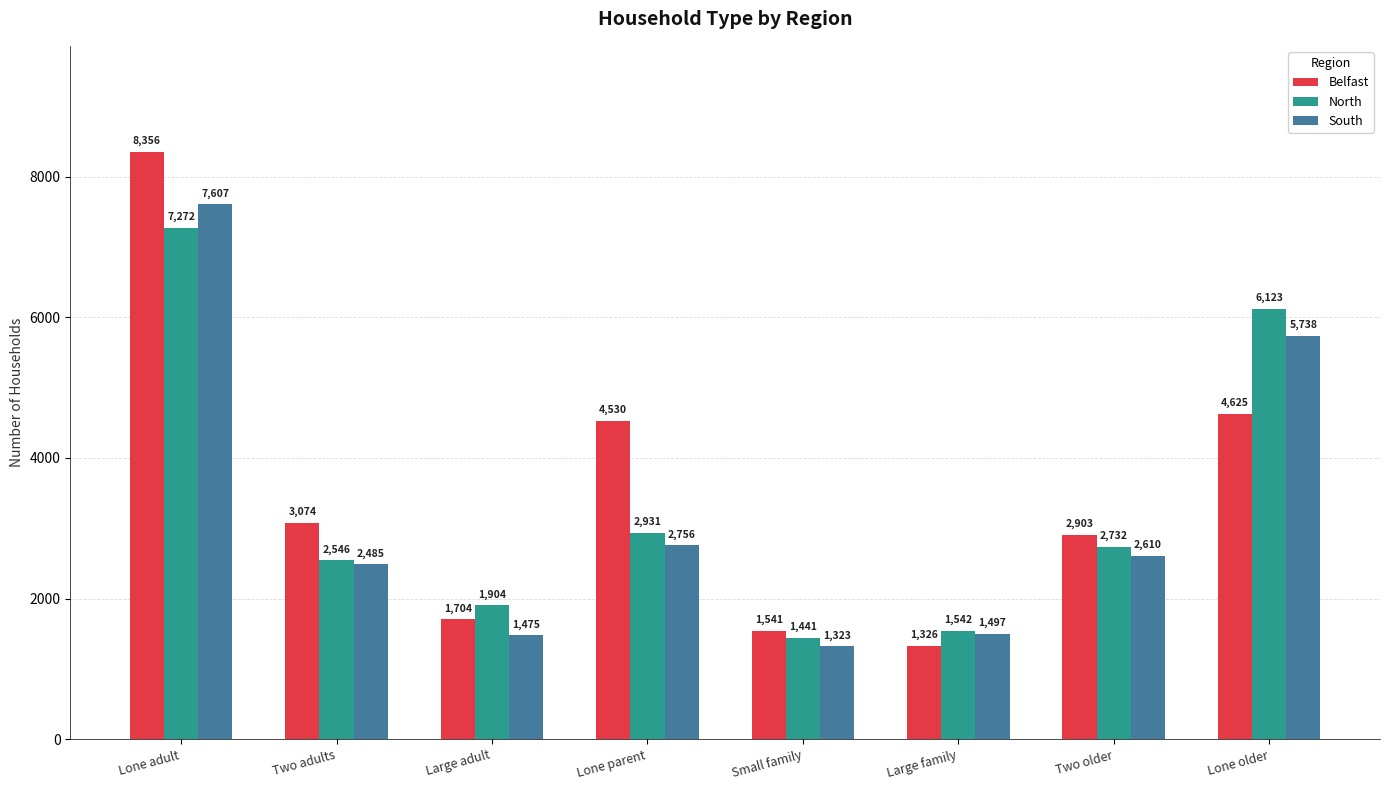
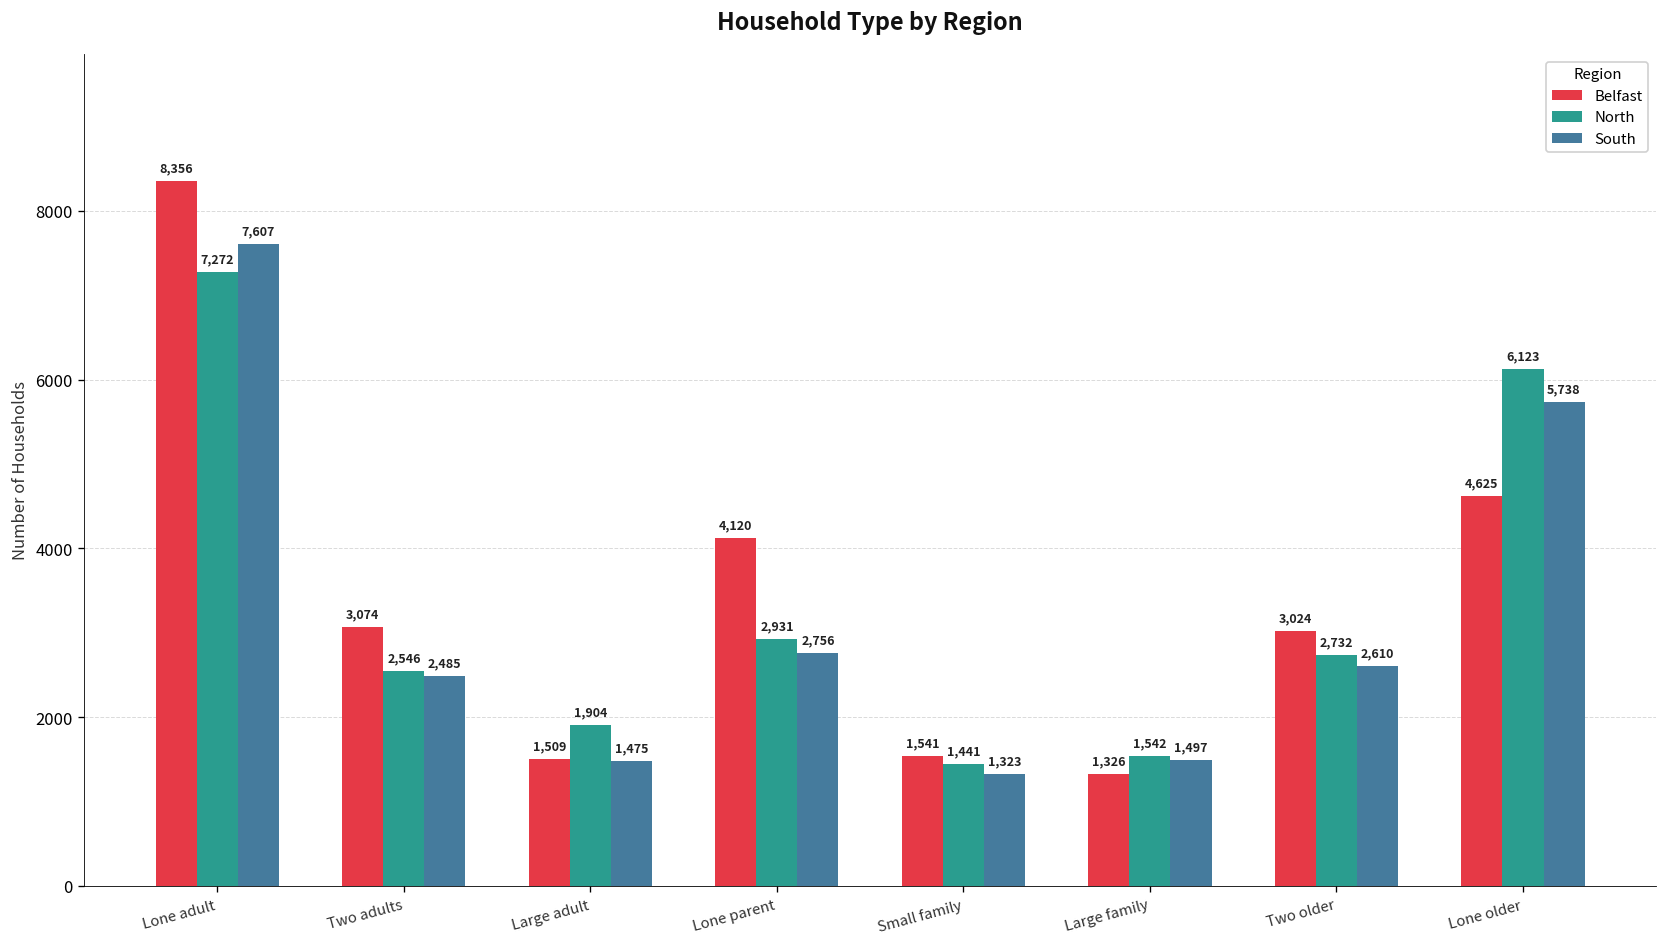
Belfast, Large adult: 1,704 -> 1,509
Belfast, Lone parent: 4,530 -> 4,120
Belfast, Two older: 2,903 -> 3,024
